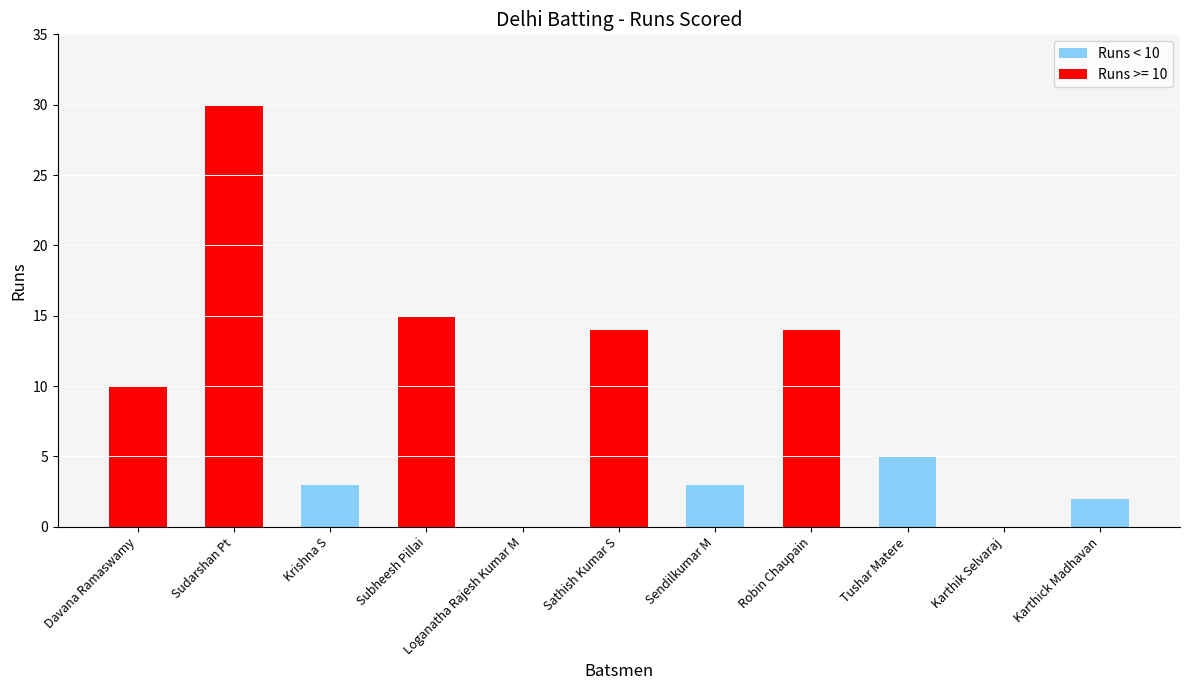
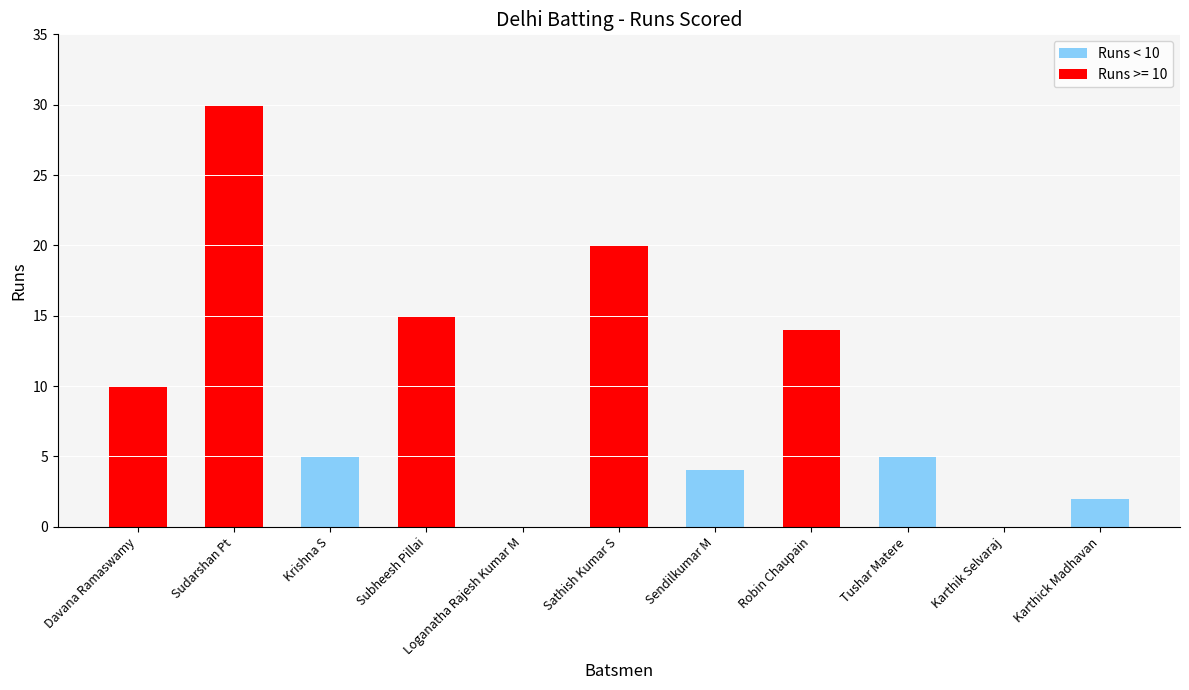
Krishna S: 3 -> 5
Sathish Kumar S: 14 -> 20
Sendilkumar M: 3 -> 4
